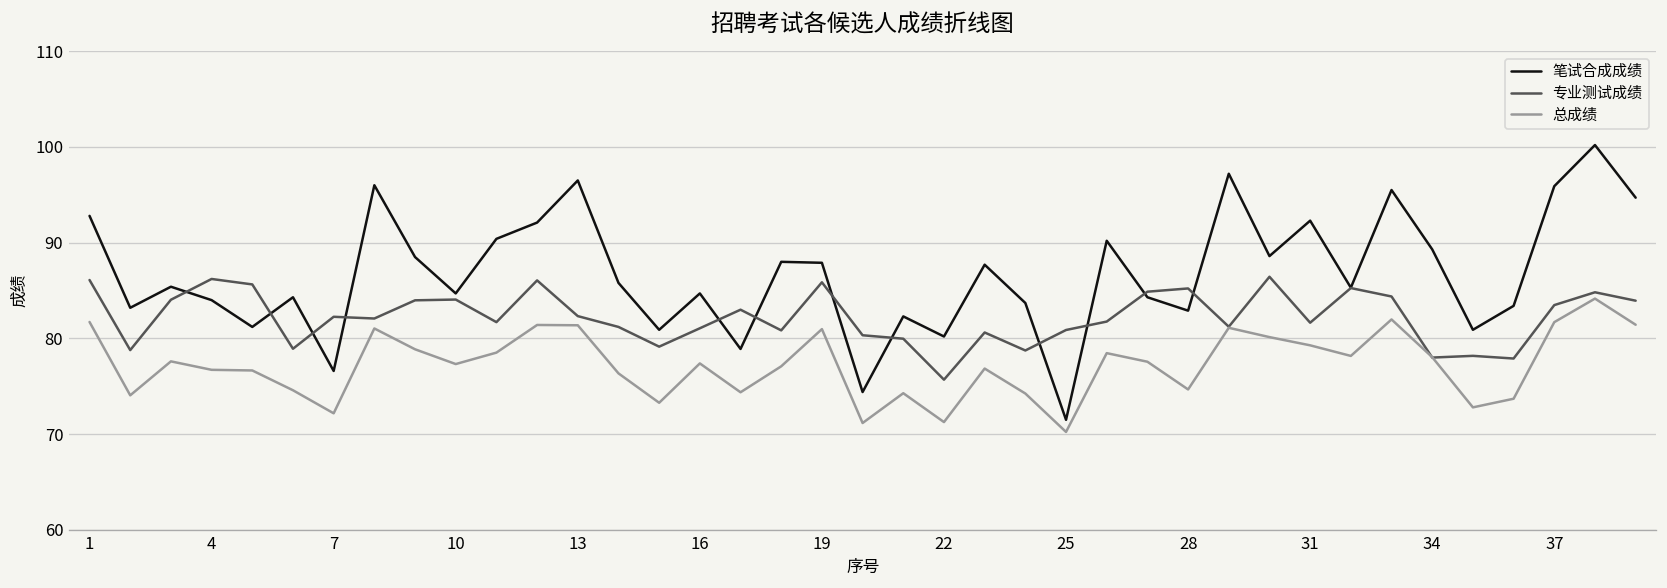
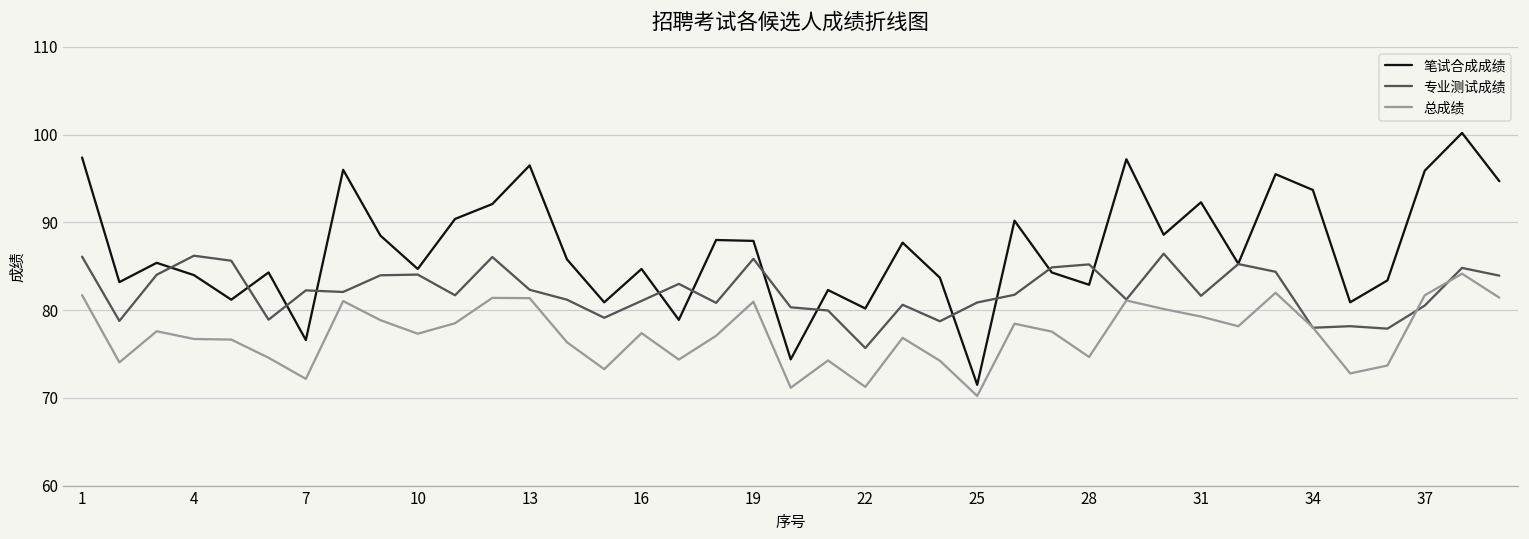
笔试合成成绩, 1: 93 -> 97
笔试合成成绩, 34: 89 -> 94
专业测试成绩, 37: 83 -> 81
